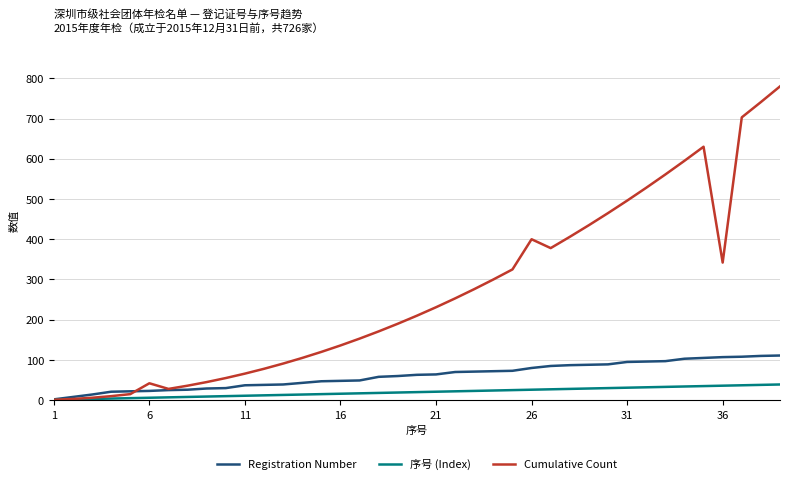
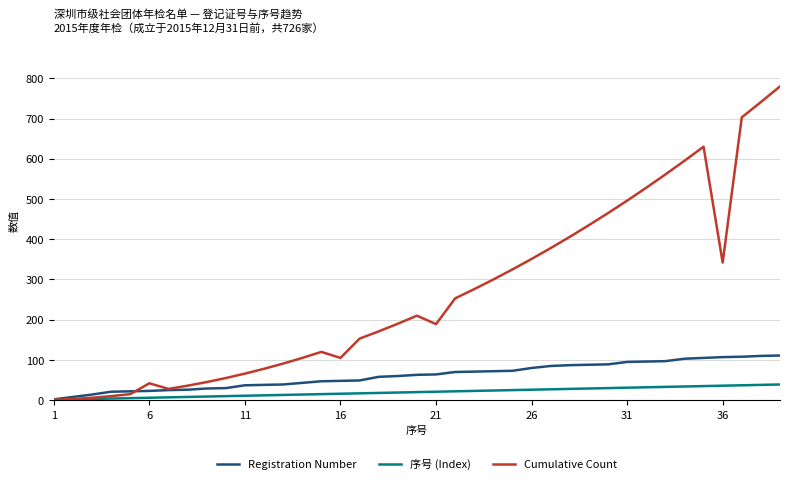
Cumulative Count, 16: 140 -> 110
Cumulative Count, 21: 230 -> 190
Cumulative Count, 26: 400 -> 350
